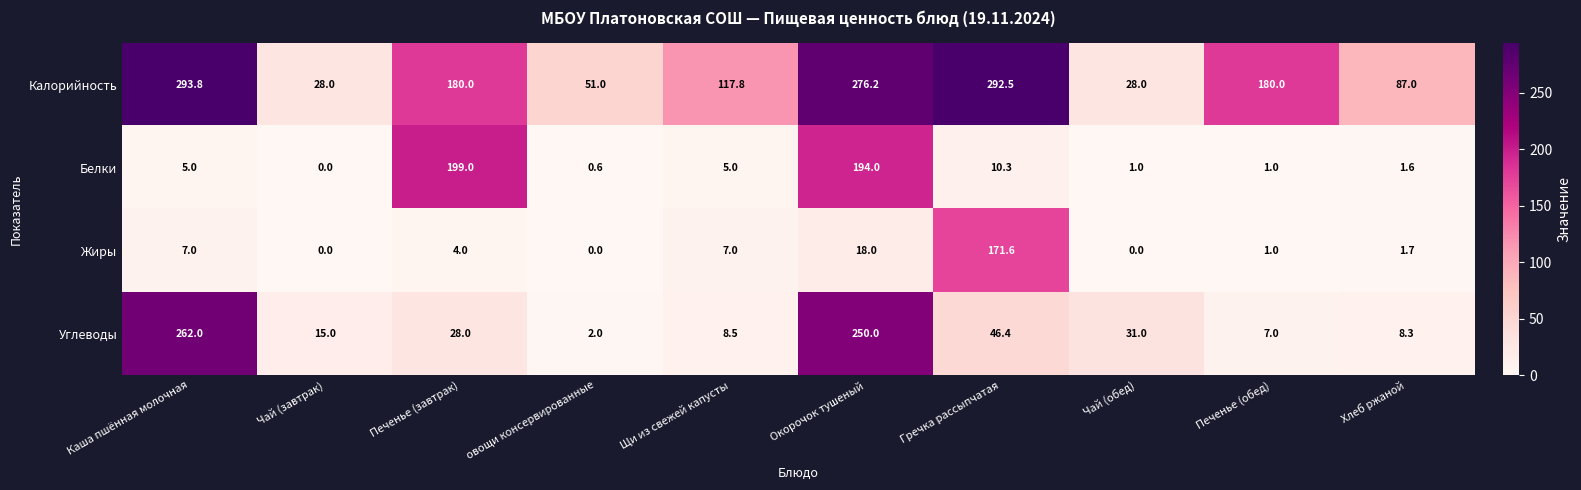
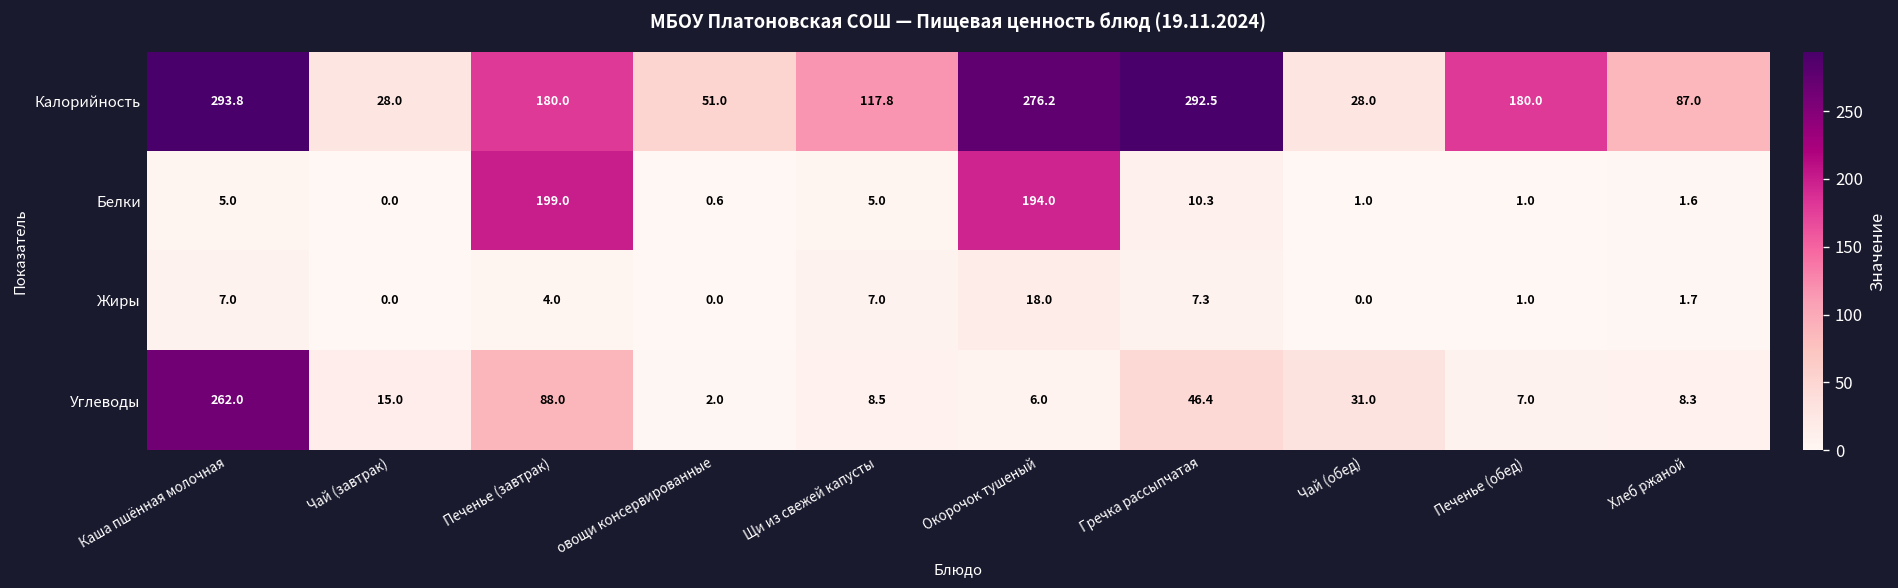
Жиры, Гречка рассыпчатая: 171.6 -> 7.3
Углеводы, Печенье (завтрак): 28.0 -> 88.0
Углеводы, Окорочок тушеный: 250.0 -> 6.0
